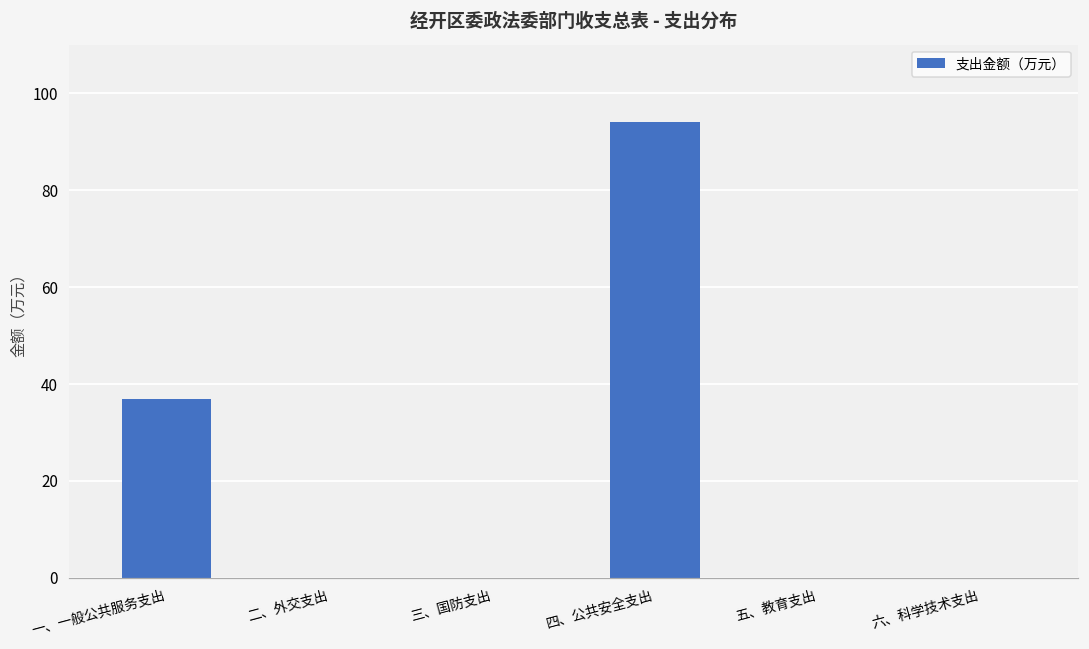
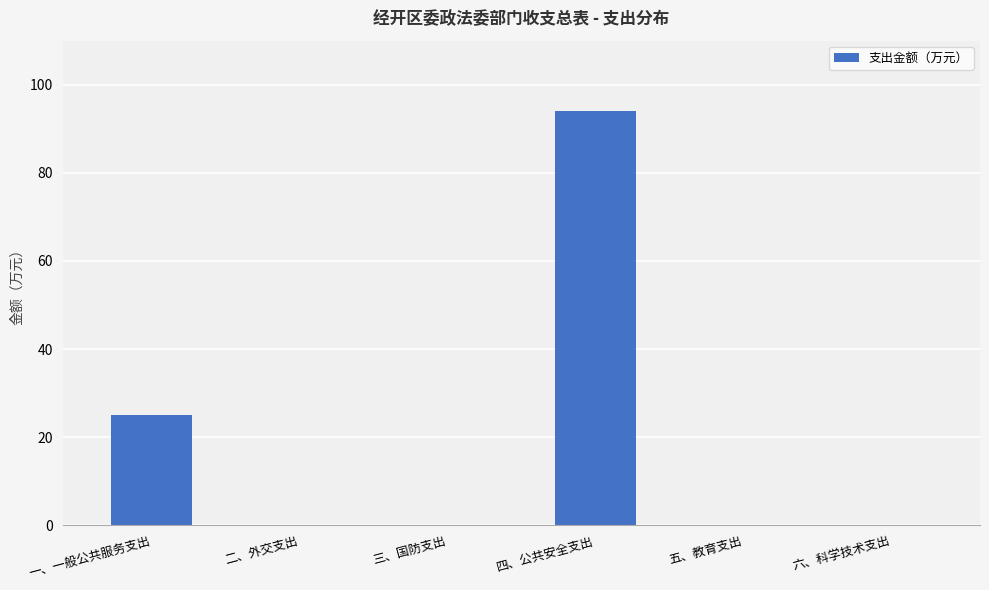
一、一般公共服务支出: 37 -> 25
